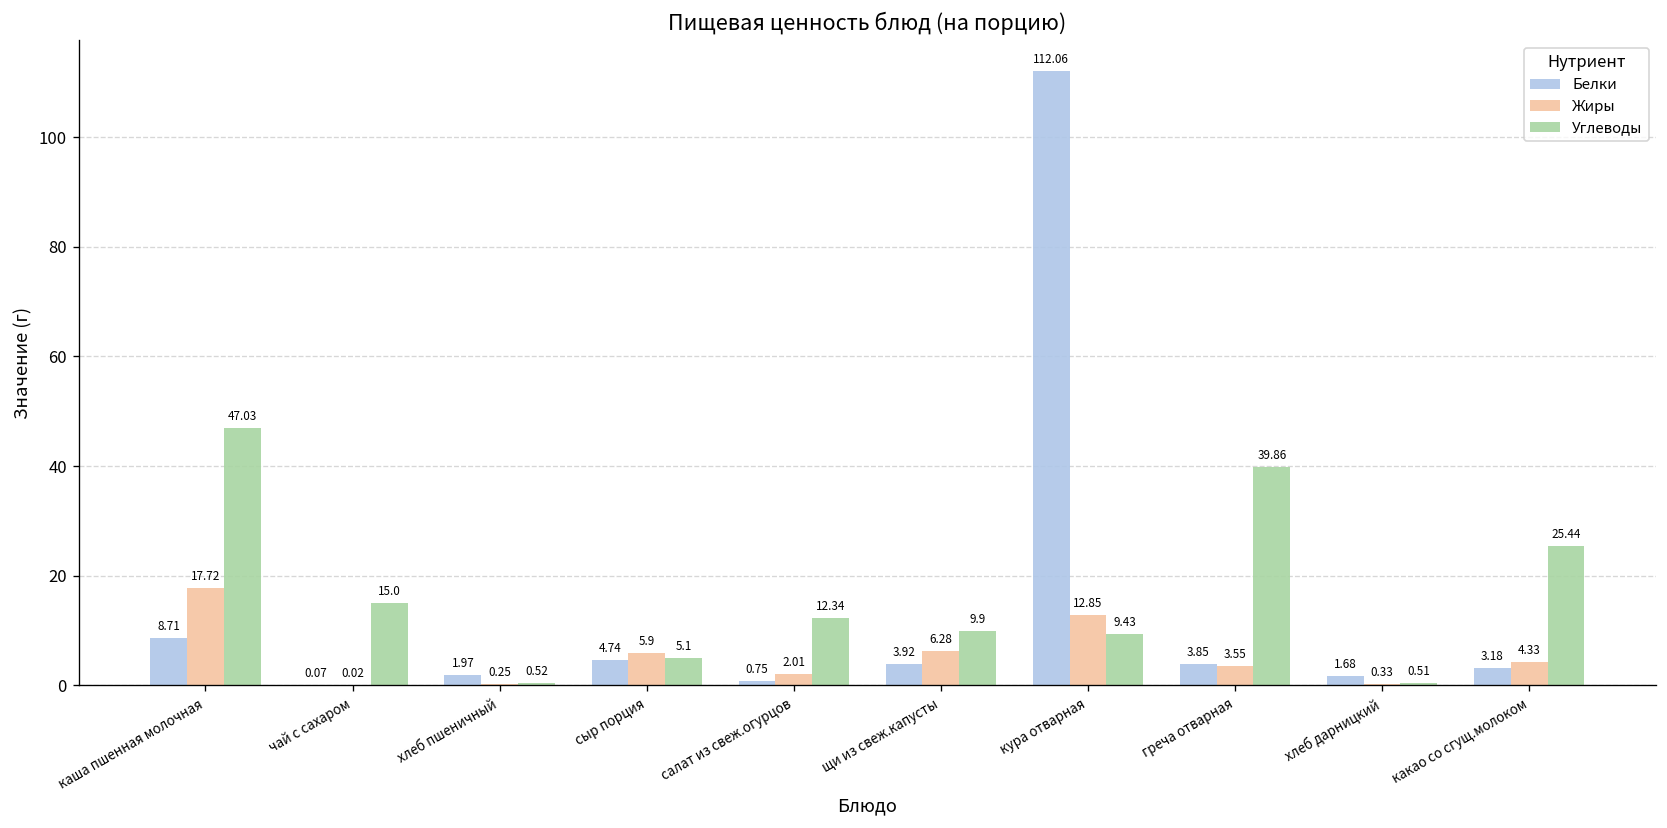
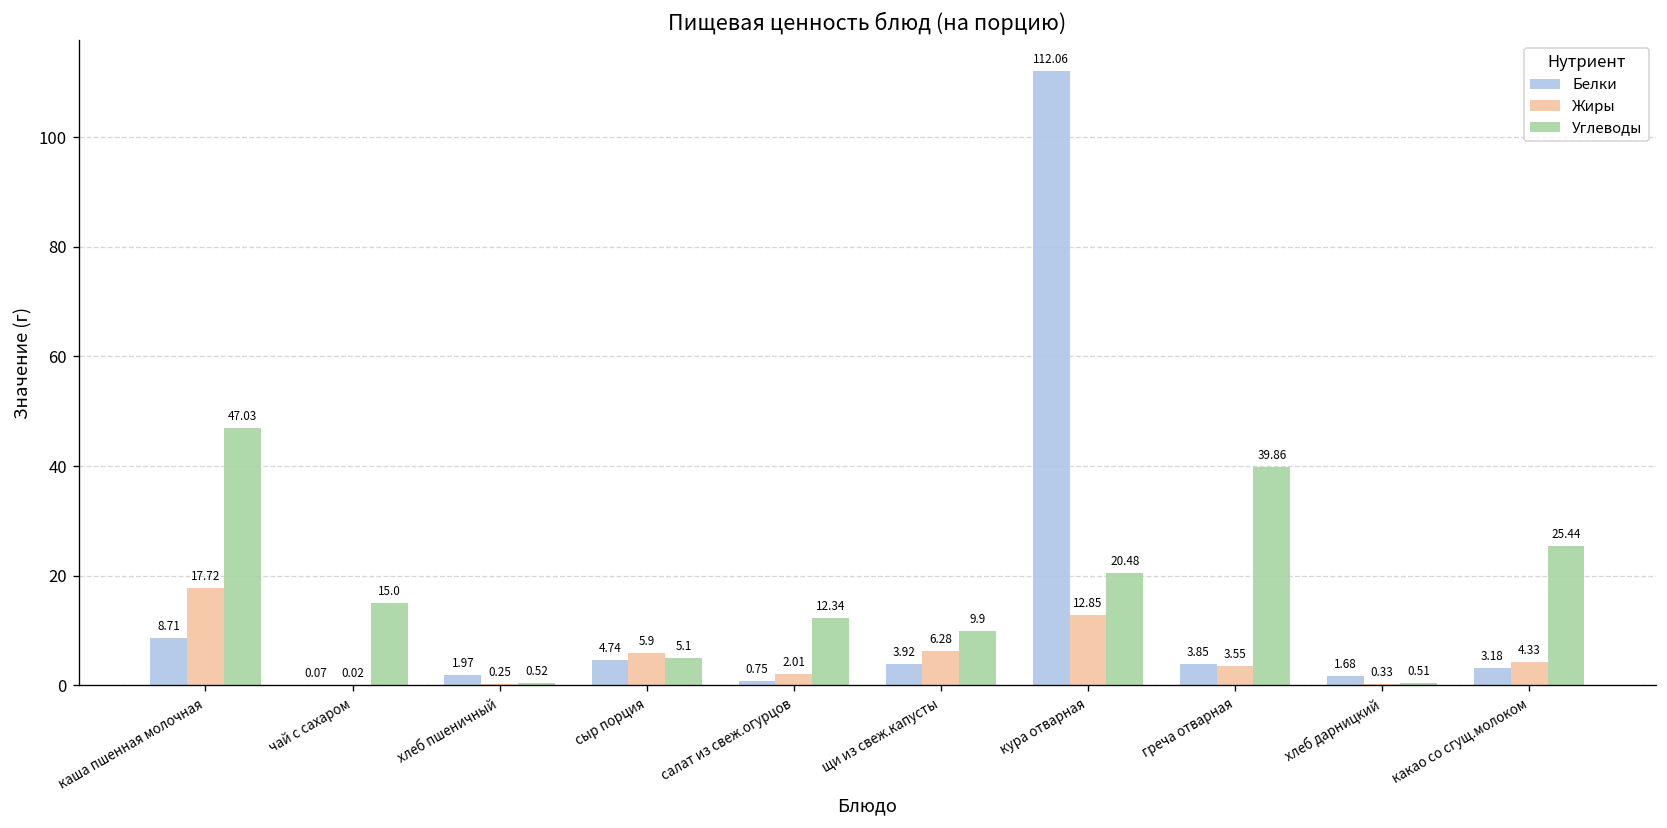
Углеводы, кура отварная: 9.43 -> 20.48
